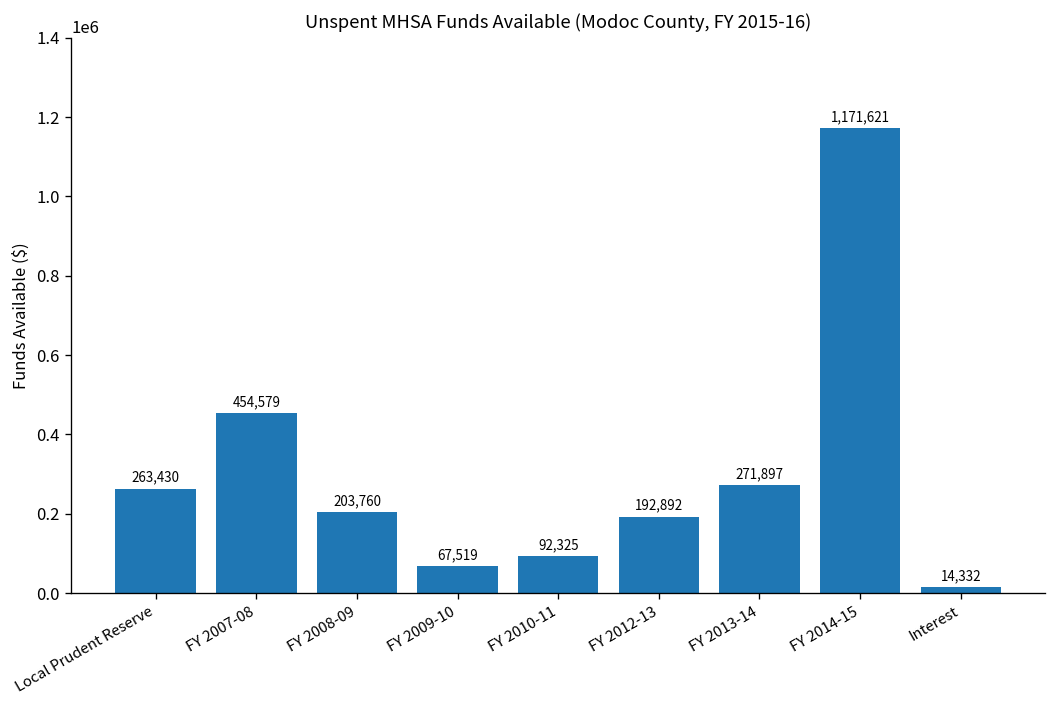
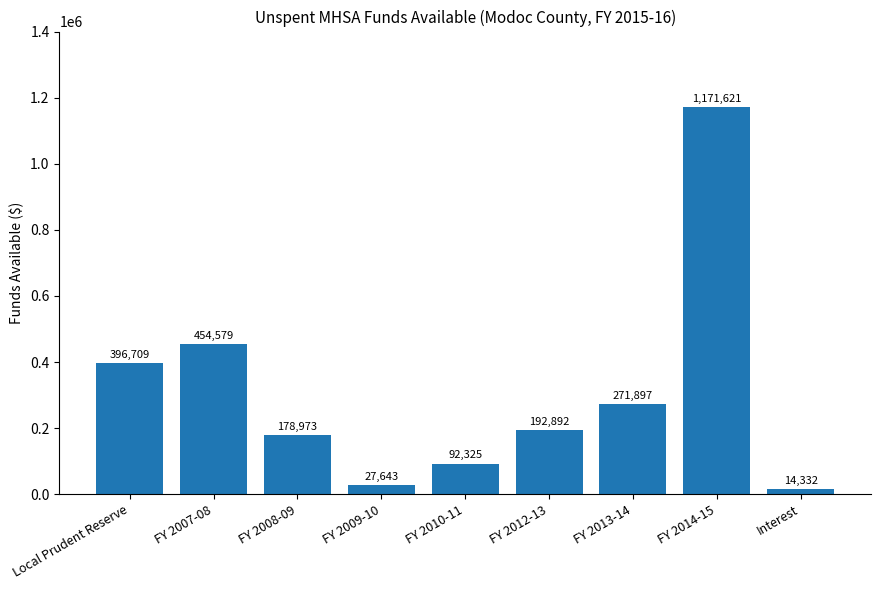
Local Prudent Reserve: 263,430 -> 396,709
FY 2008-09: 203,760 -> 178,973
FY 2009-10: 67,519 -> 27,643
